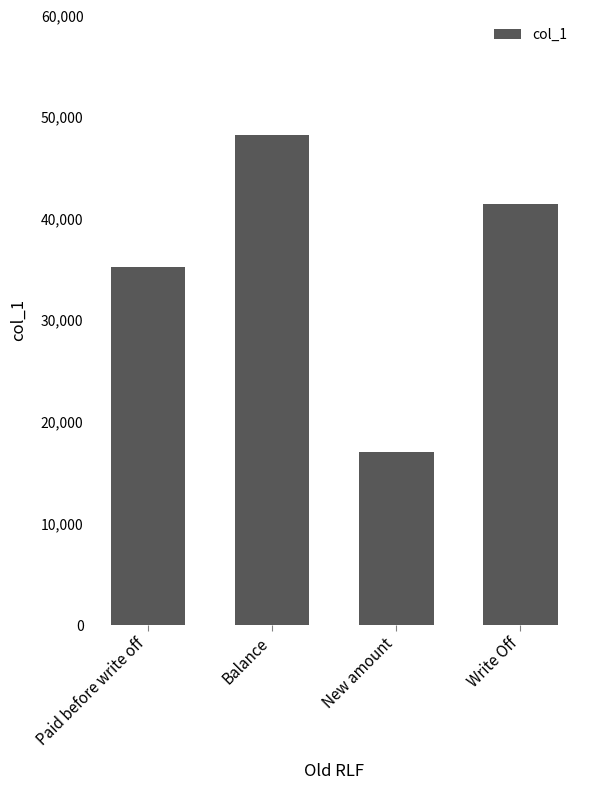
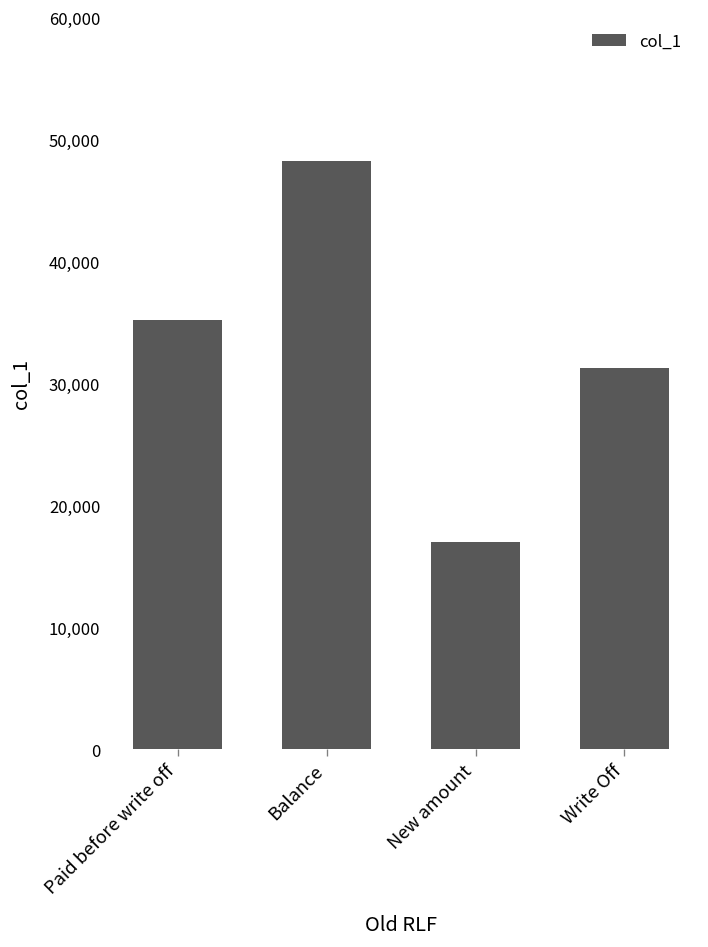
Write Off: 41,500 -> 31,200
